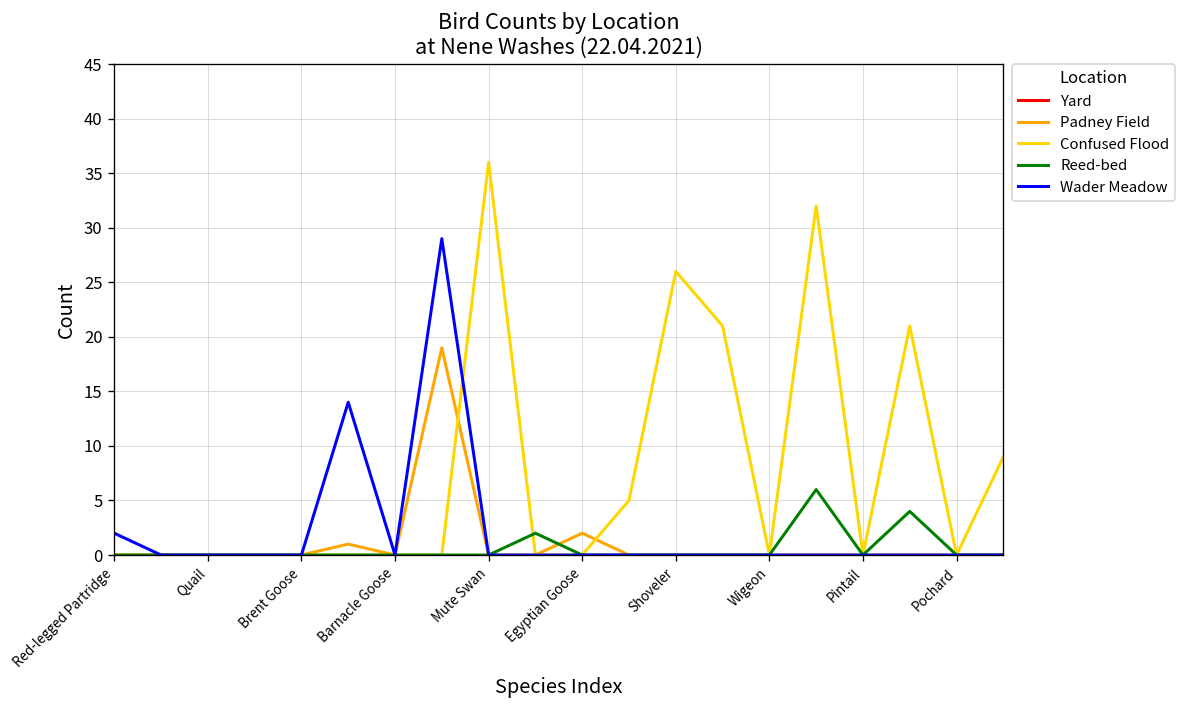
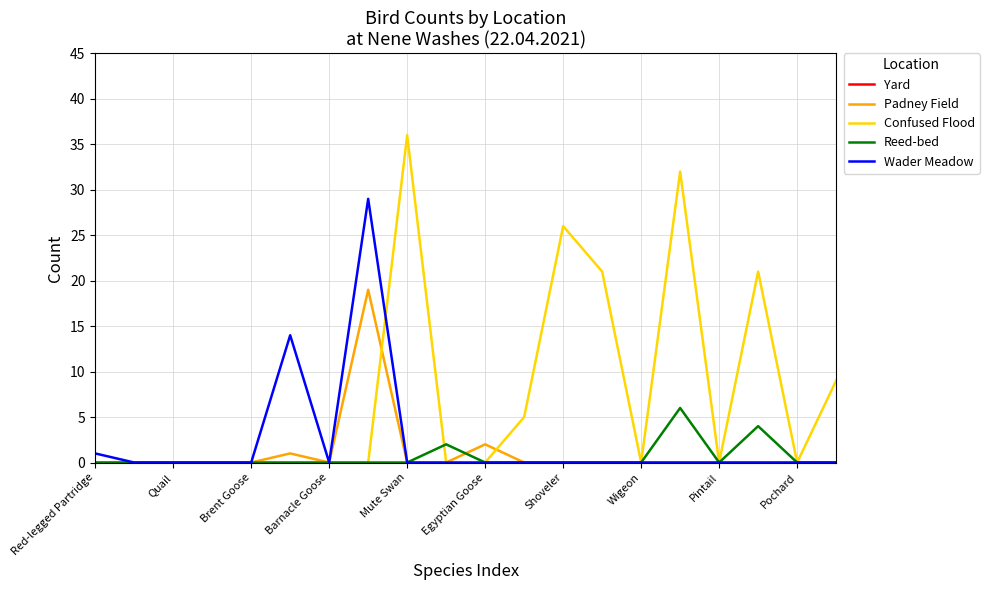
Wader Meadow, Red-legged Partridge: 2 -> 1
